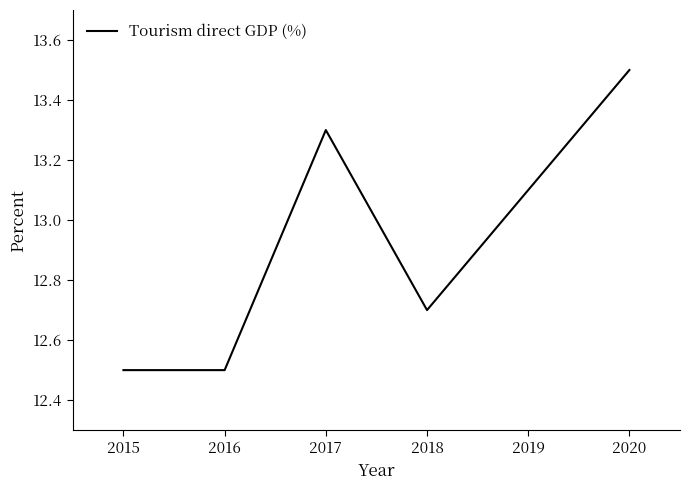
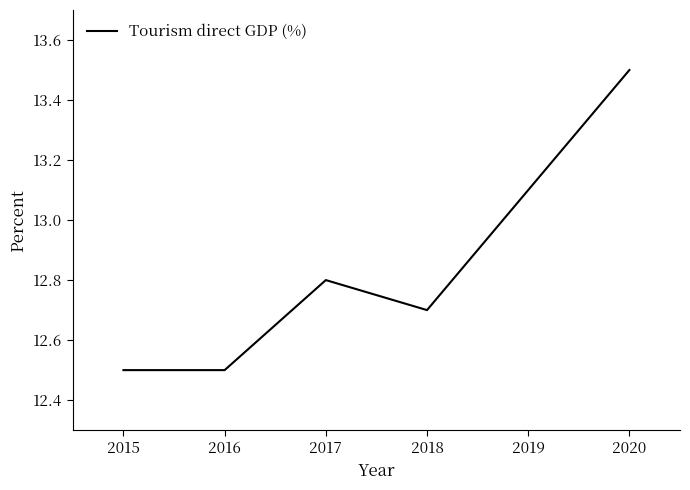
2017: 13.3 -> 12.8
